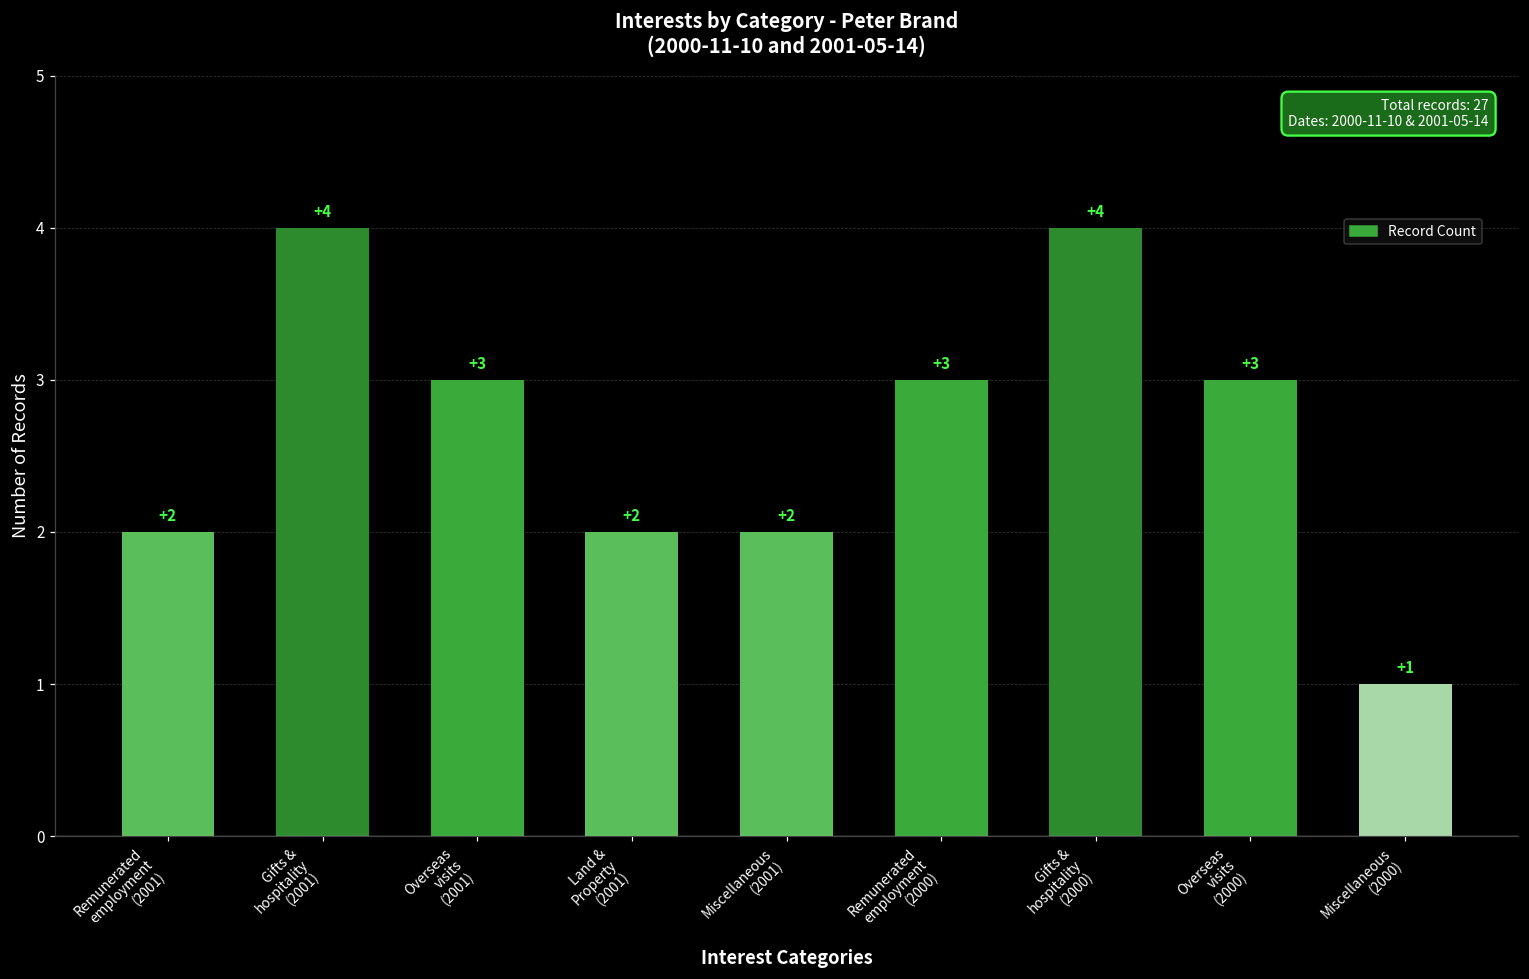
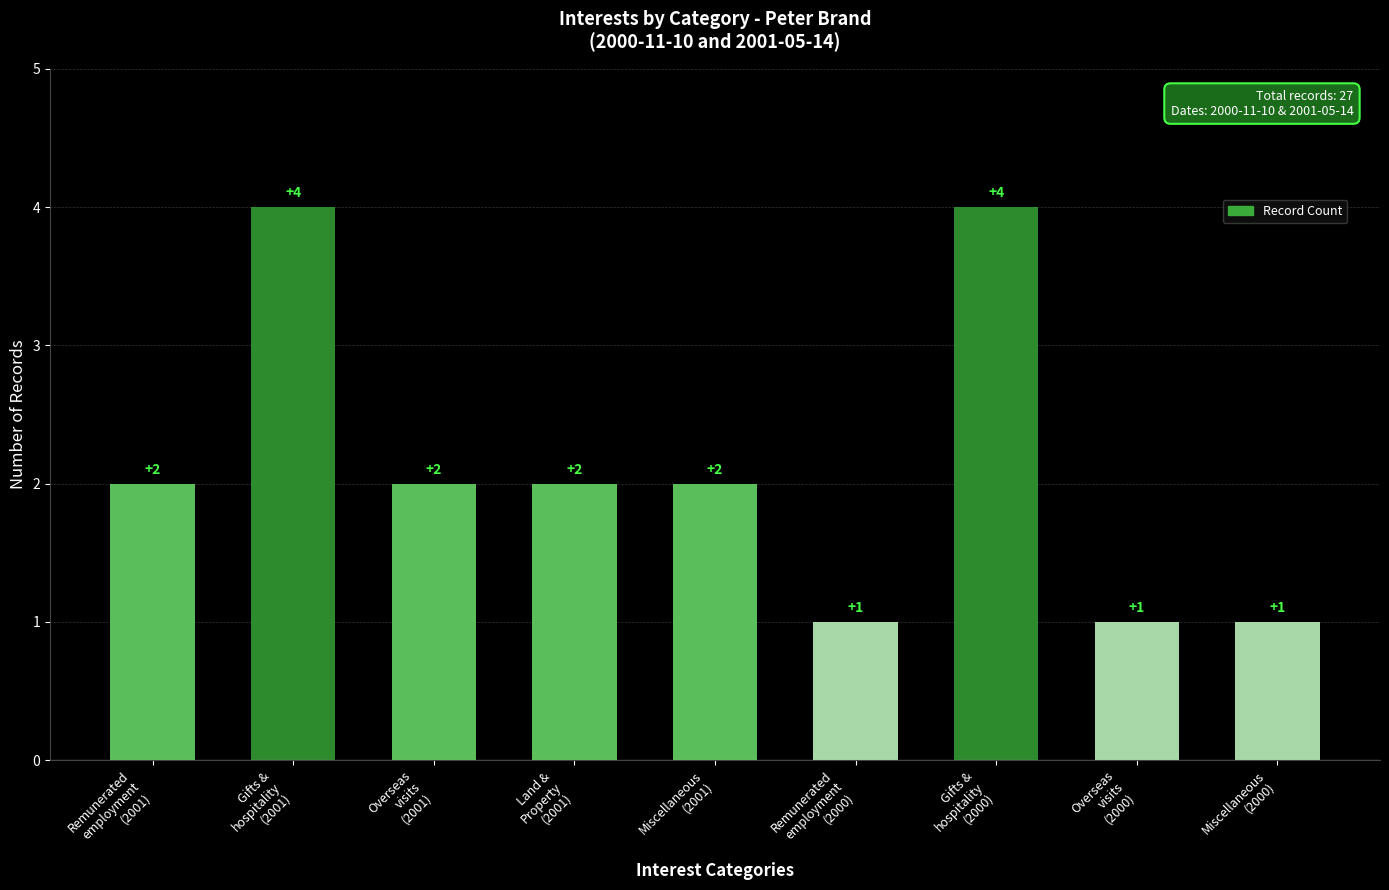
Overseas visits (2001): +3 -> +2
Remunerated employment (2000): +3 -> +1
Overseas visits (2000): +3 -> +1
